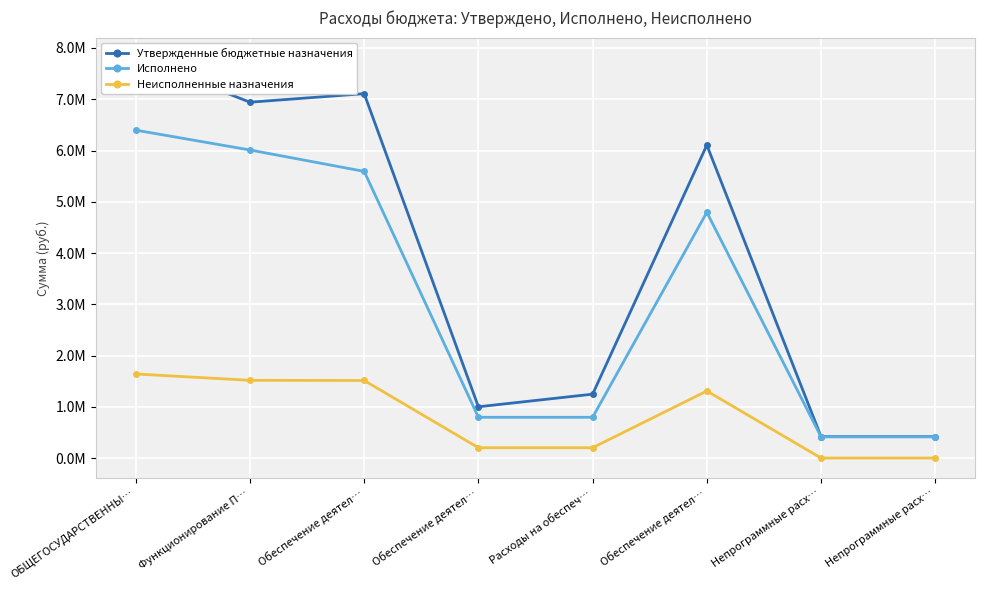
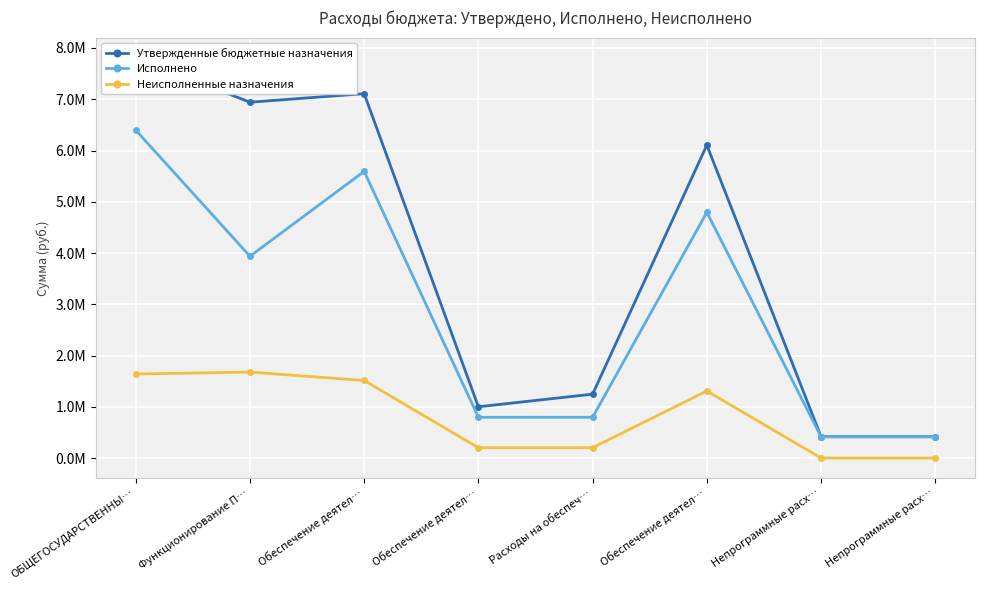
Исполнено, Функционирование П…: 6000000 -> 3900000
Неисполненные назначения, Функционирование П…: 1500000 -> 1700000
